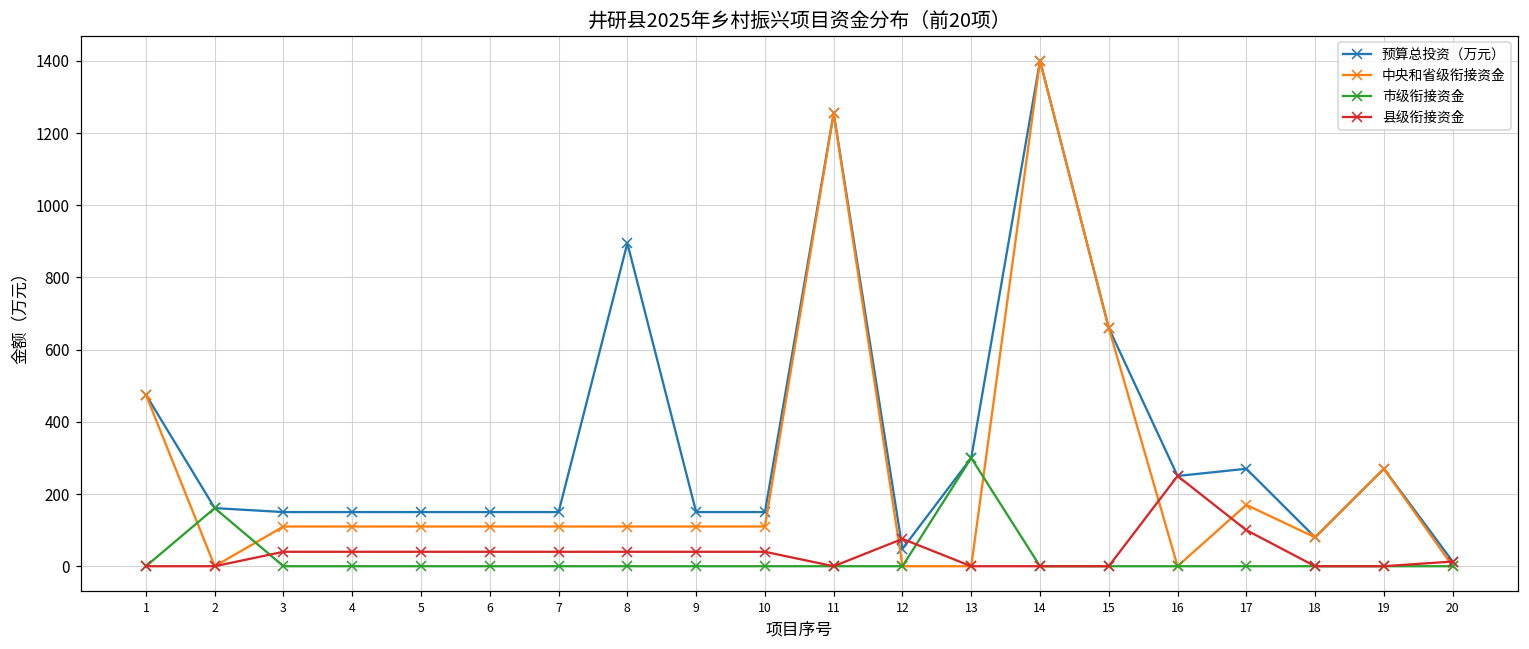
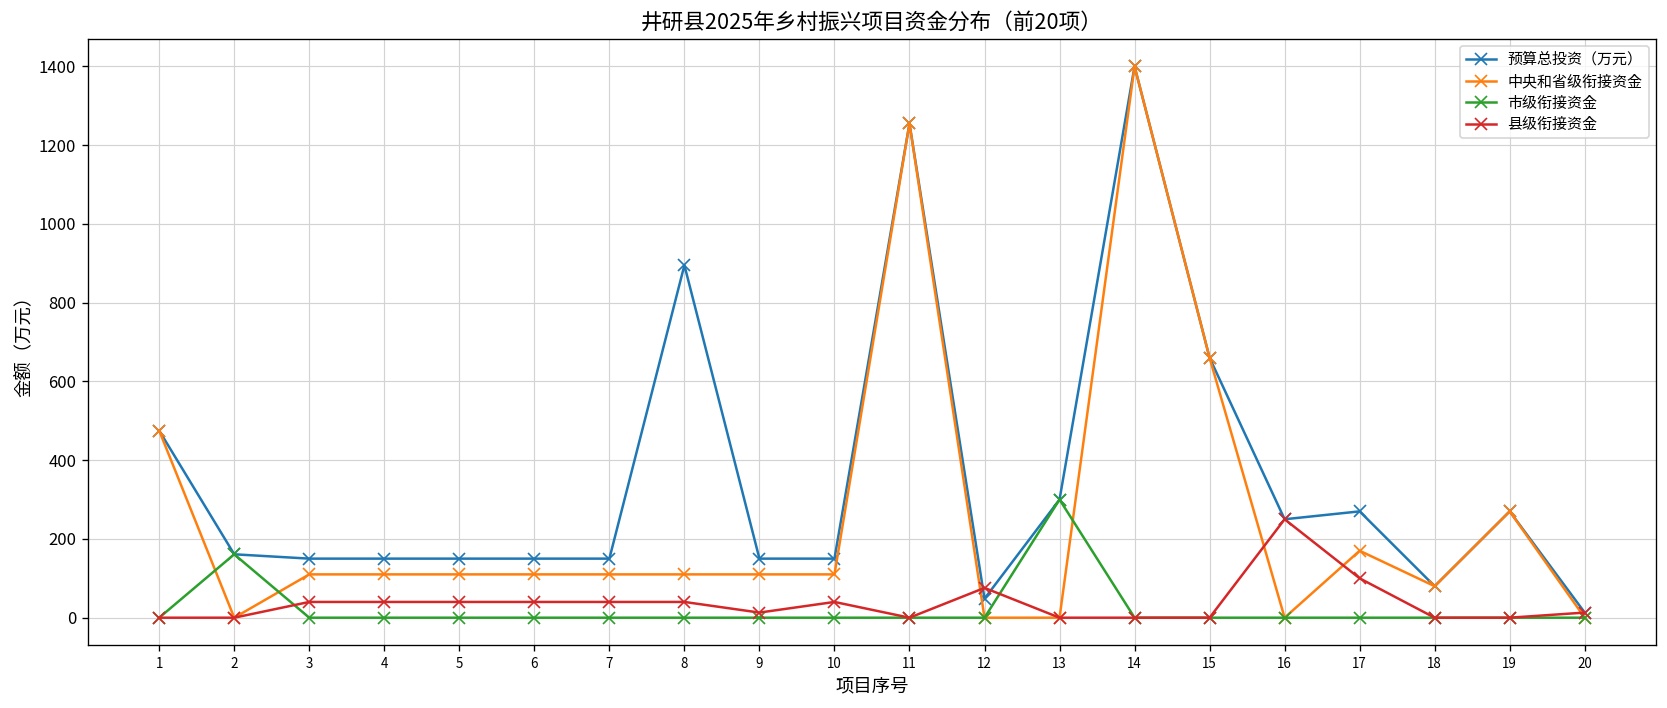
县级衔接资金, 9: 40 -> 10
